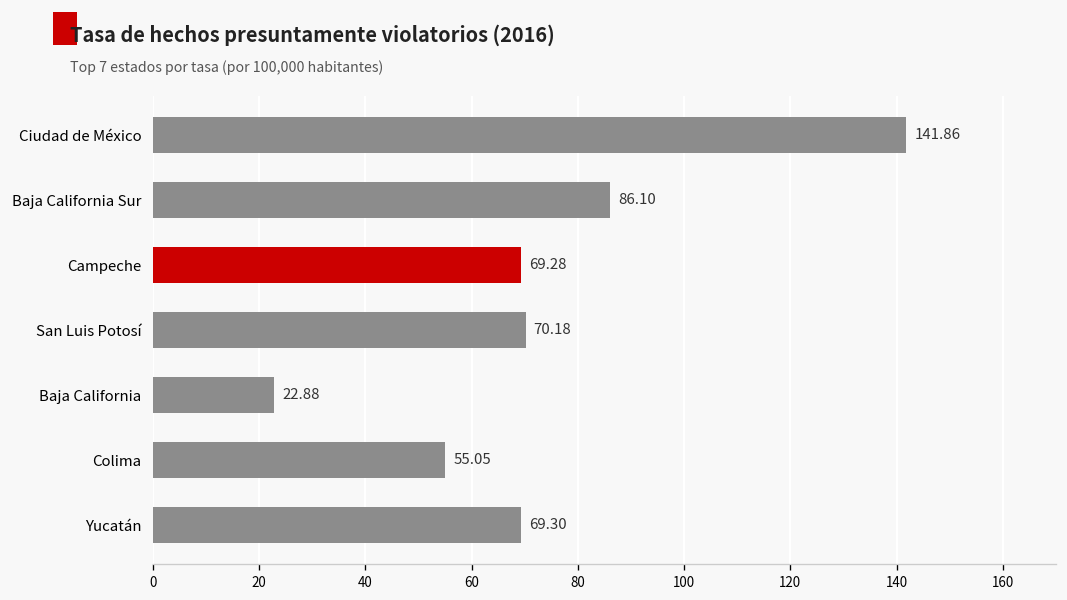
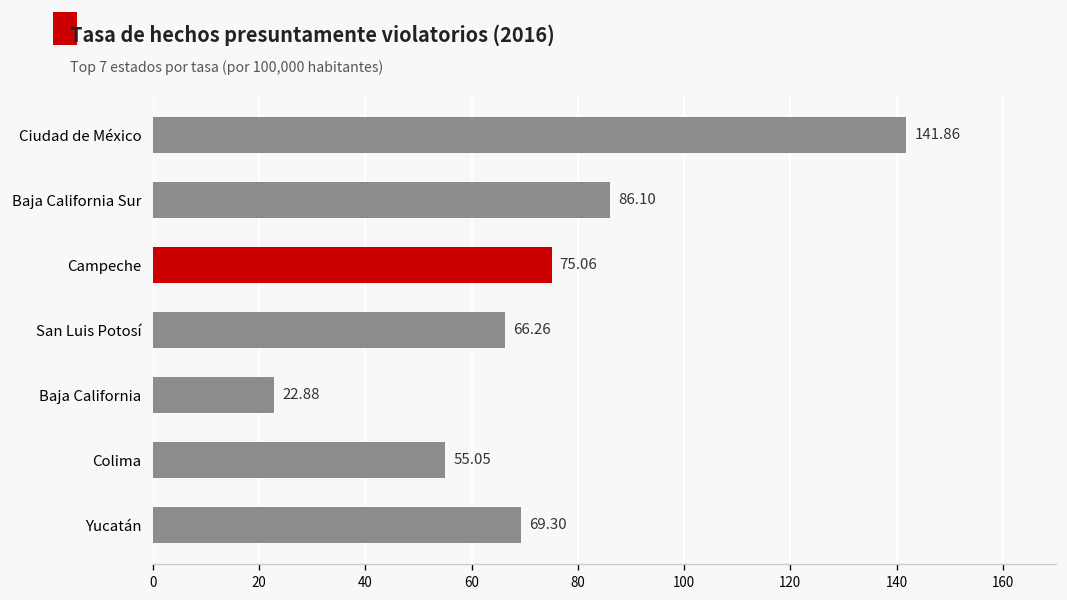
Campeche: 69.28 -> 75.06
San Luis Potosí: 70.18 -> 66.26
